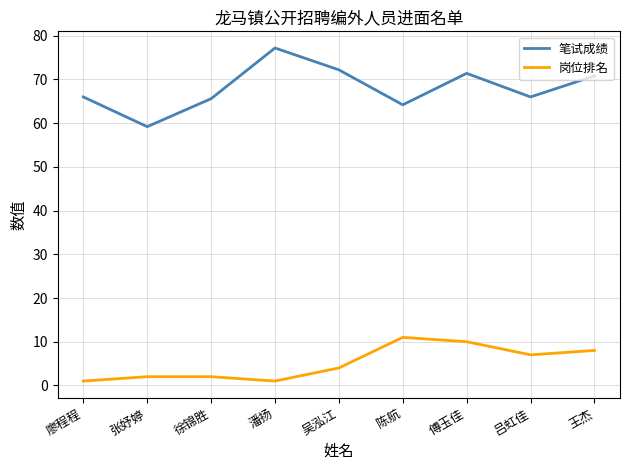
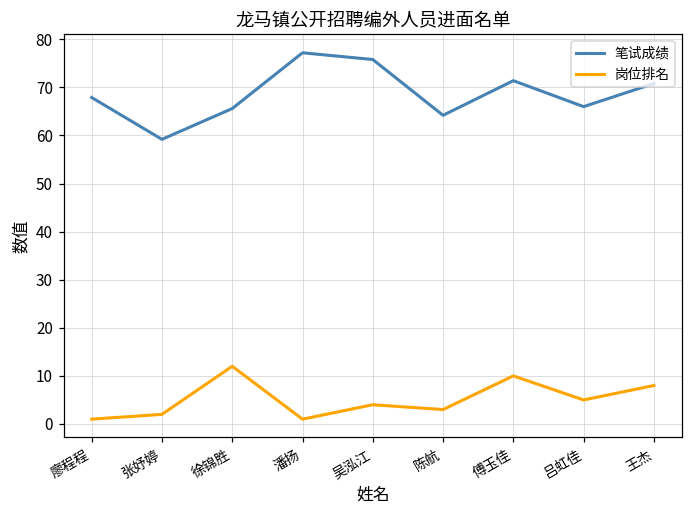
笔试成绩, 廖程程: 66 -> 68
岗位排名, 徐锦胜: 2 -> 12
笔试成绩, 吴泓江: 72 -> 76
岗位排名, 陈航: 11 -> 3
岗位排名, 吕虹佳: 7 -> 5
